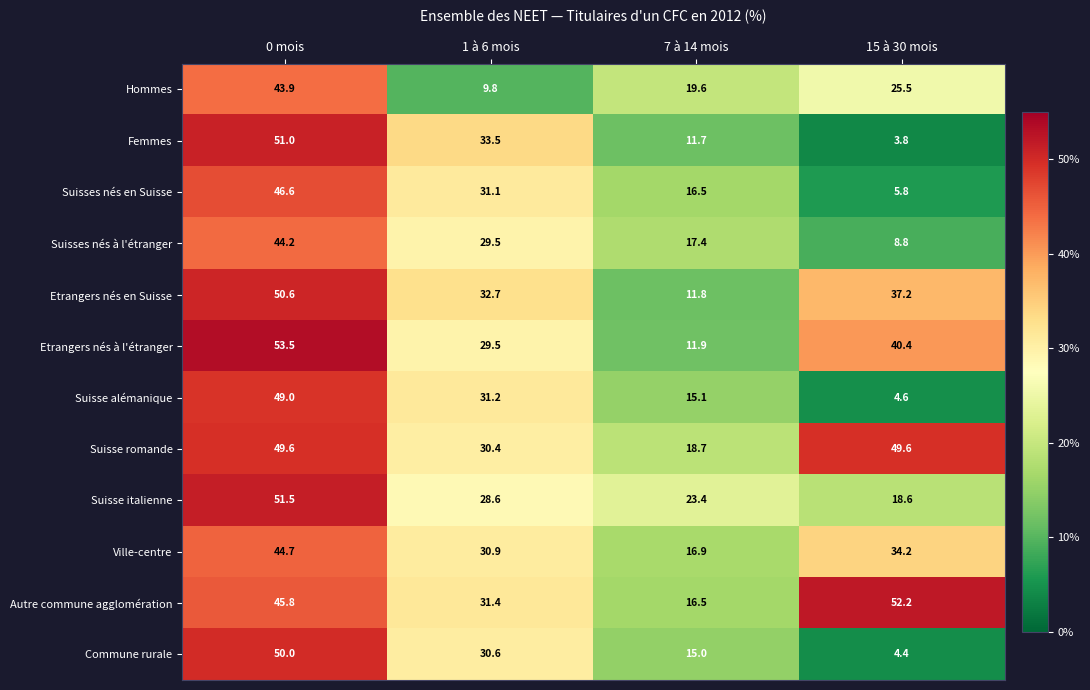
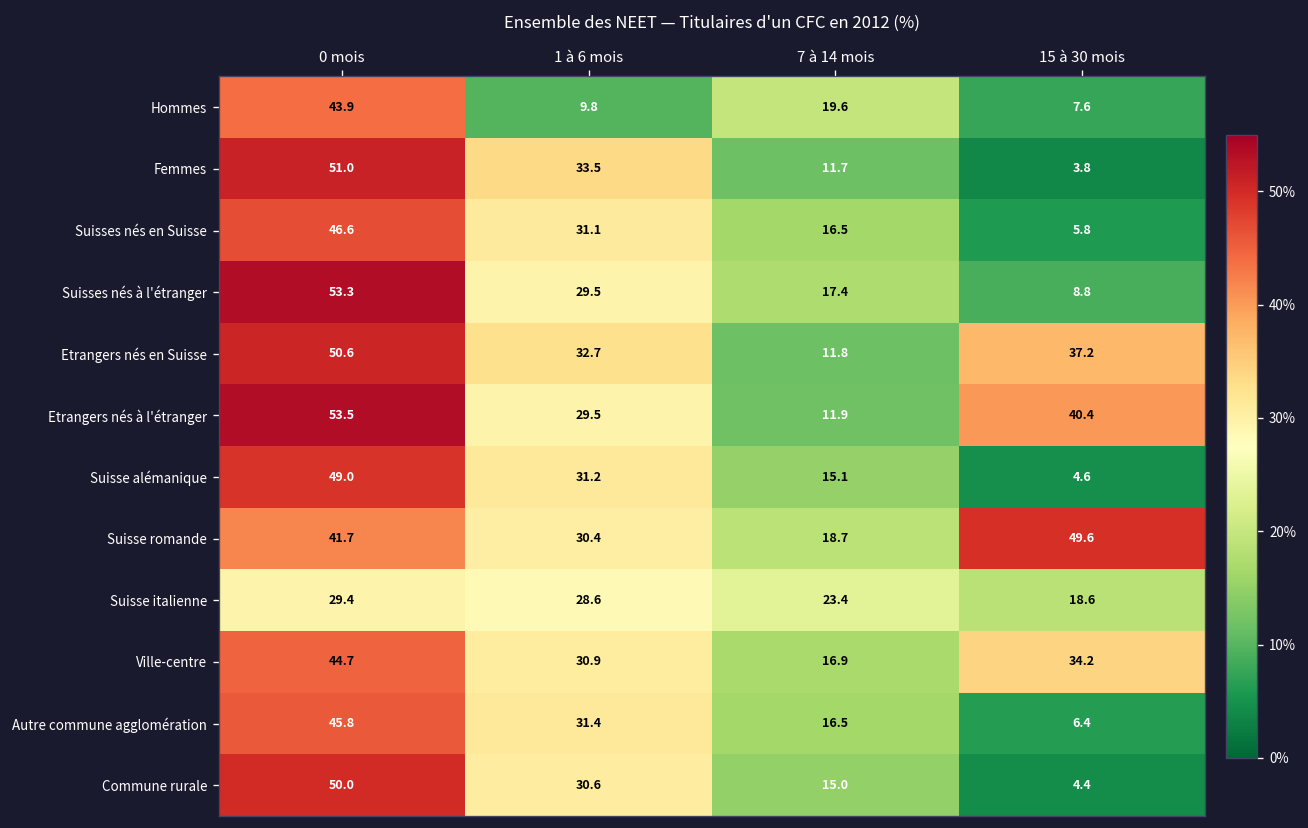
Hommes, 15 à 30 mois: 25.5 -> 7.6
Suisses nés à l'étranger, 0 mois: 44.2 -> 53.3
Suisse romande, 0 mois: 49.6 -> 41.7
Suisse italienne, 0 mois: 51.5 -> 29.4
Autre commune agglomération, 15 à 30 mois: 52.2 -> 6.4
